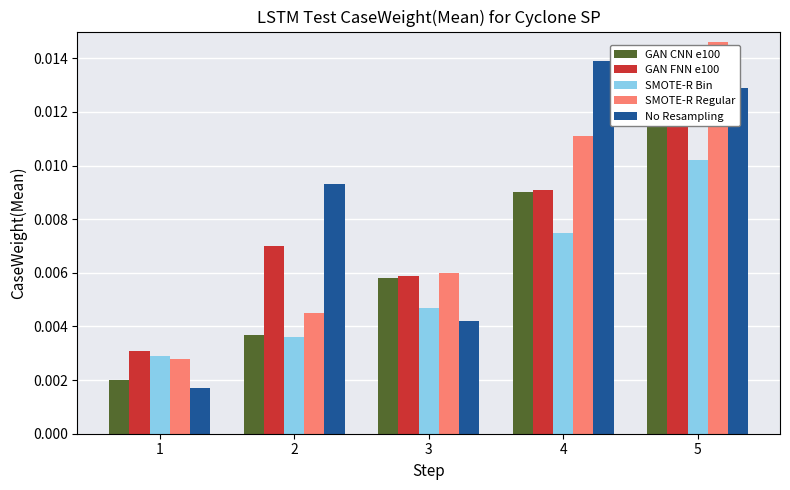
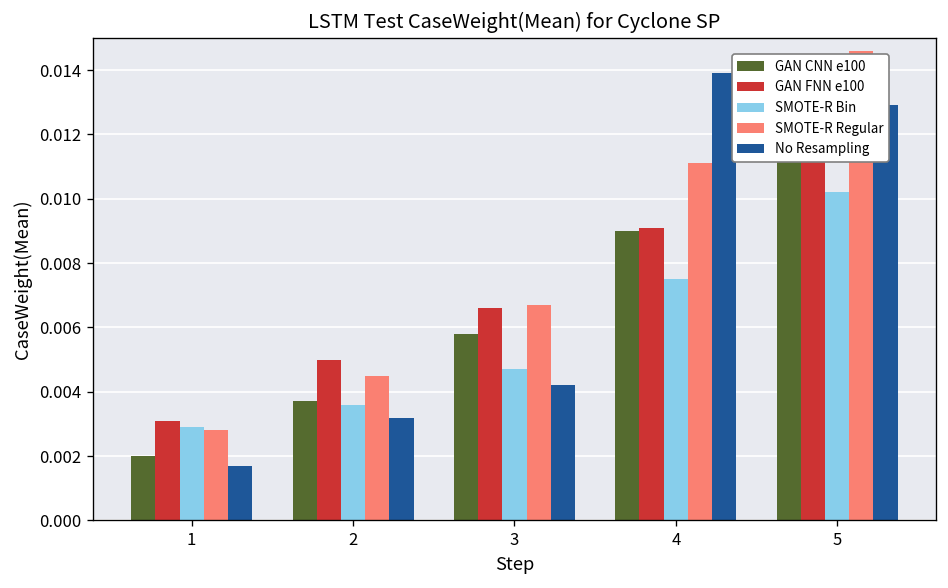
GAN FNN e100, 2: 0.007 -> 0.005
No Resampling, 2: 0.0093 -> 0.0032
GAN FNN e100, 3: 0.0059 -> 0.0066
SMOTE-R Regular, 3: 0.0060 -> 0.0067
